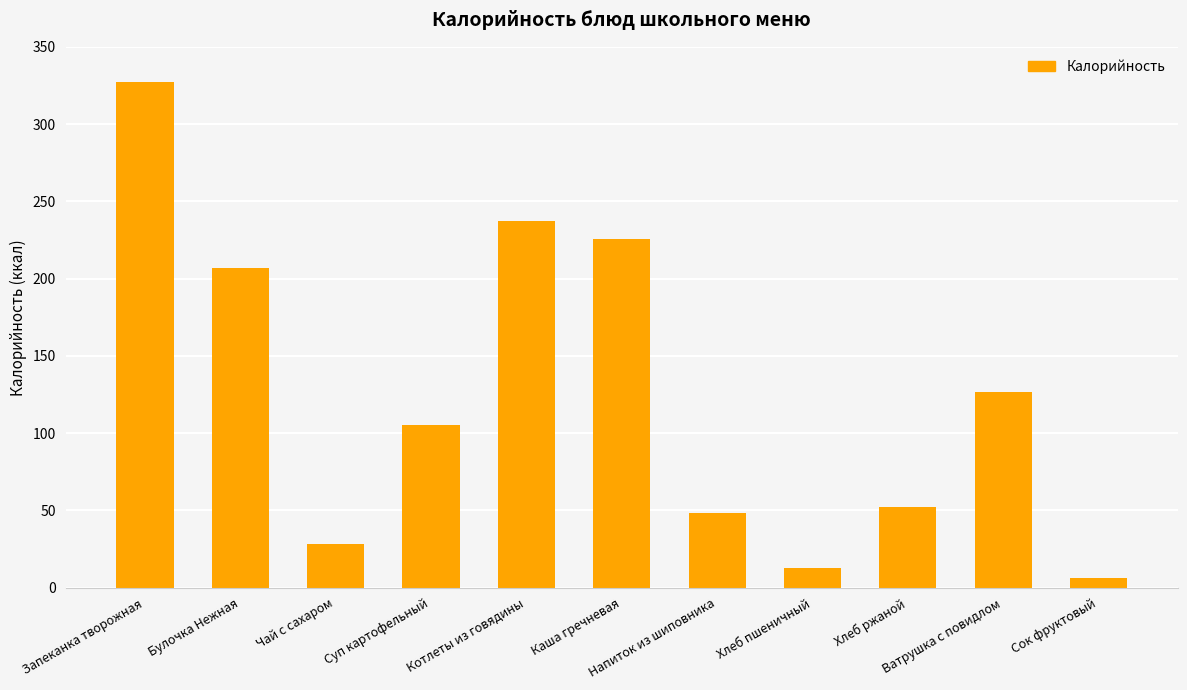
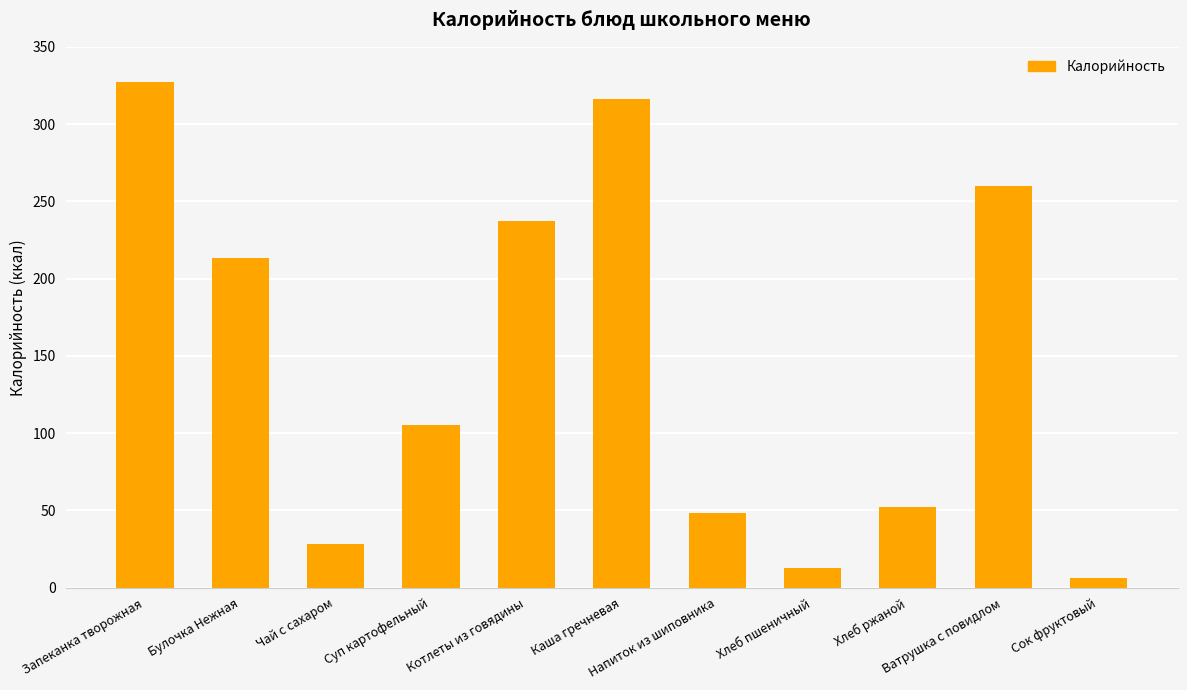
Булочка Нежная: 207 -> 213
Каша гречневая: 226 -> 316
Ватрушка с повидлом: 126 -> 260
